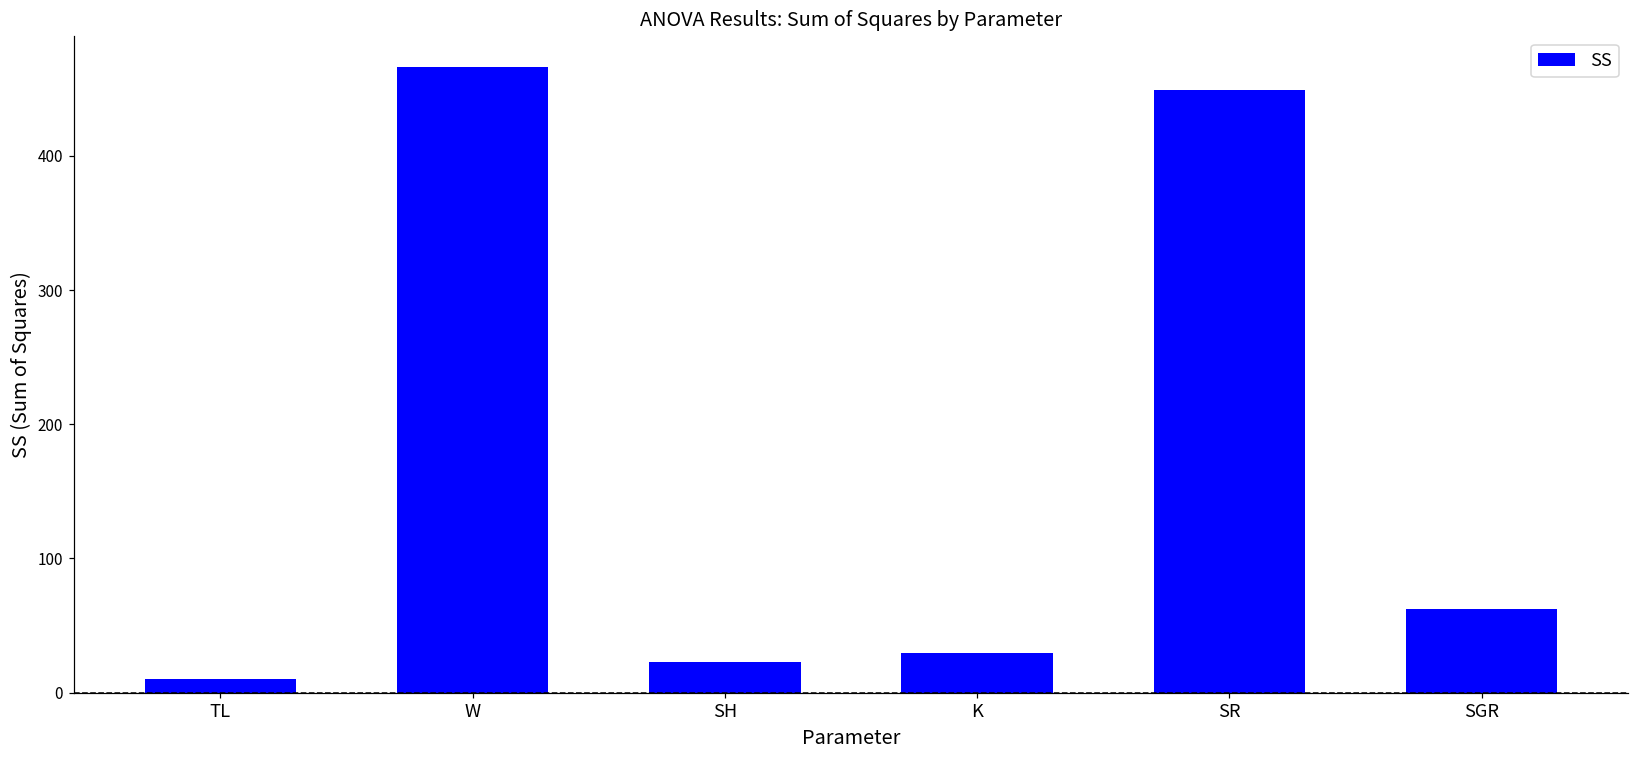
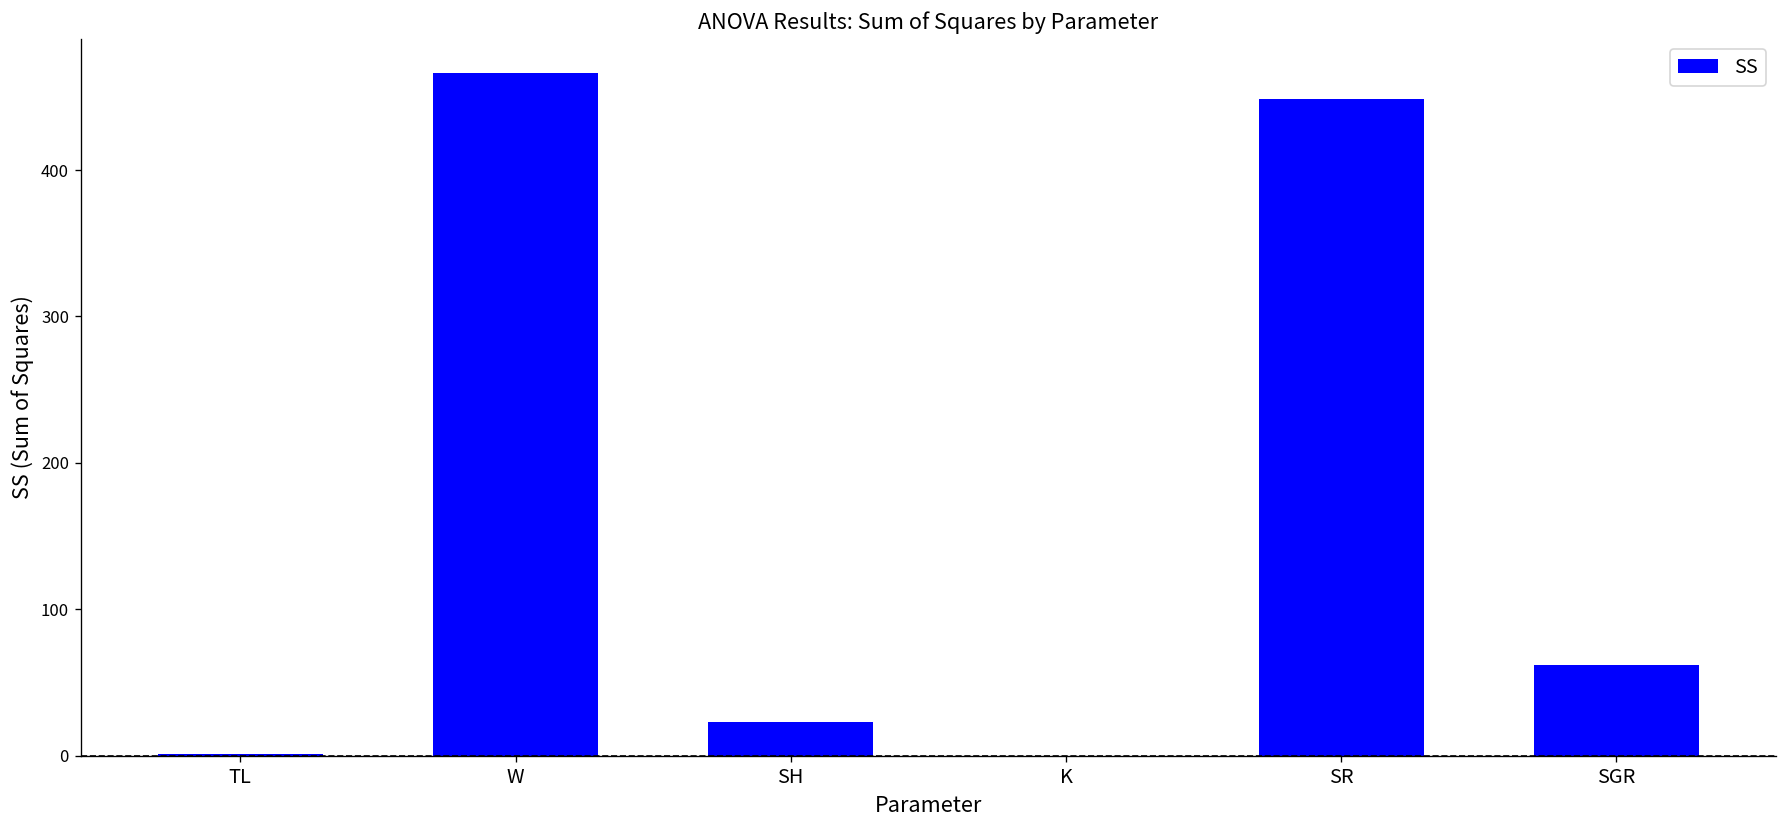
TL: 10 -> 1
K: 30 -> 0
